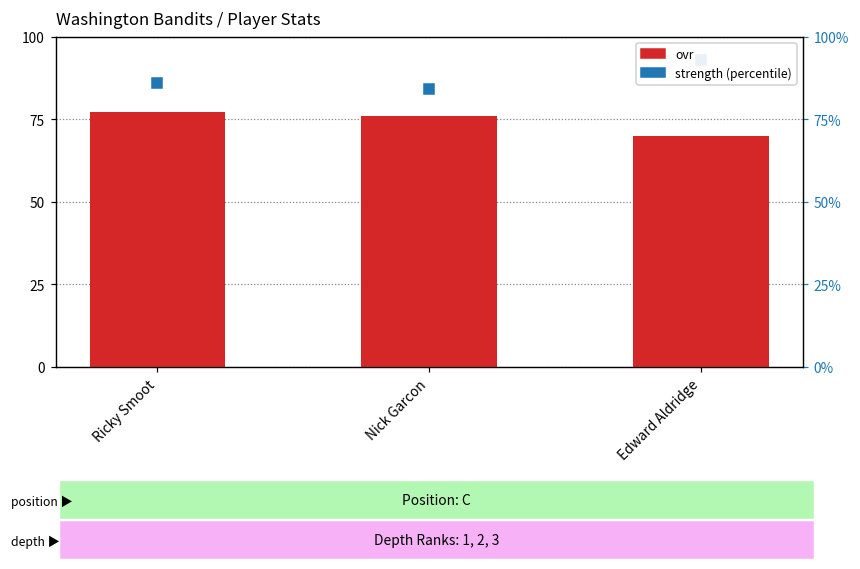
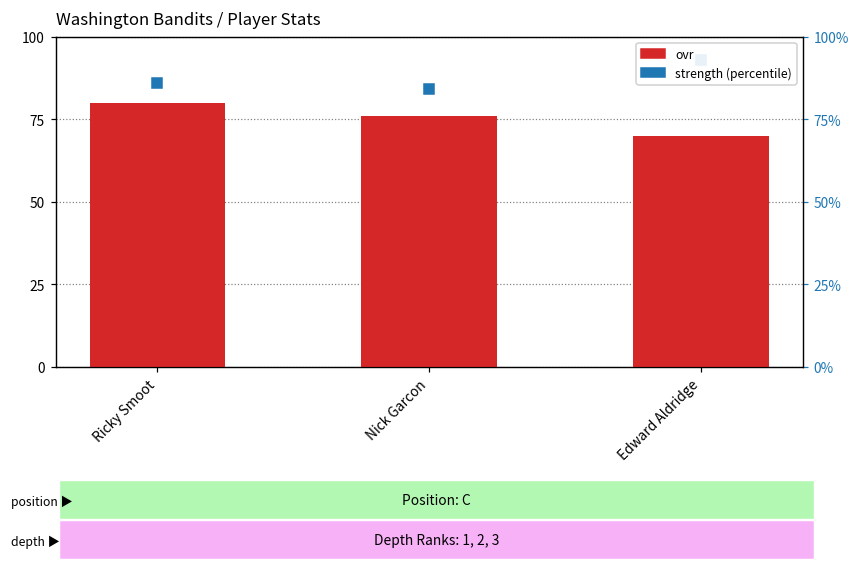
ovr, Ricky Smoot: 77 -> 80
